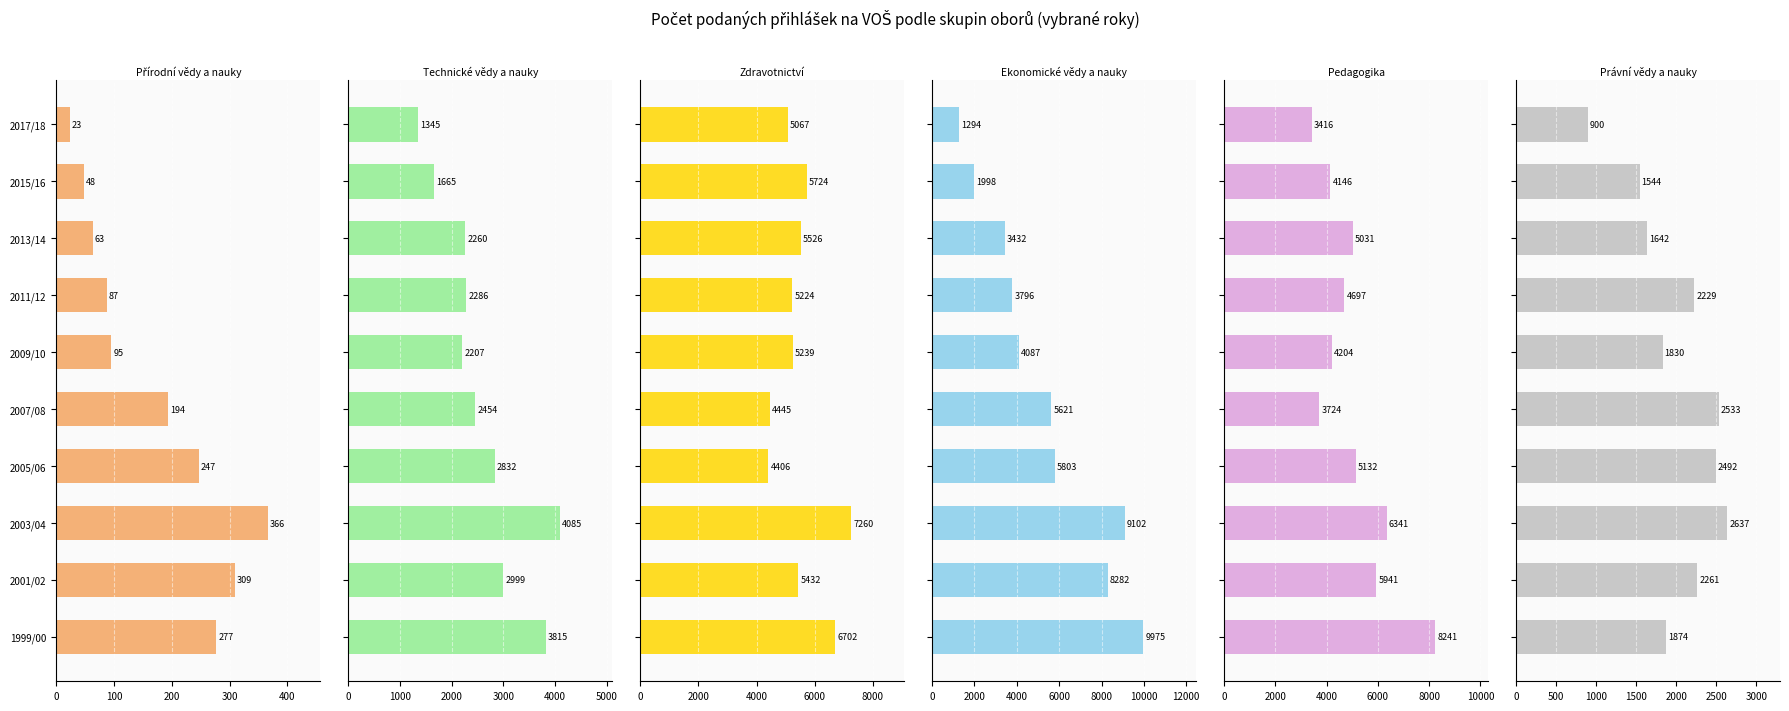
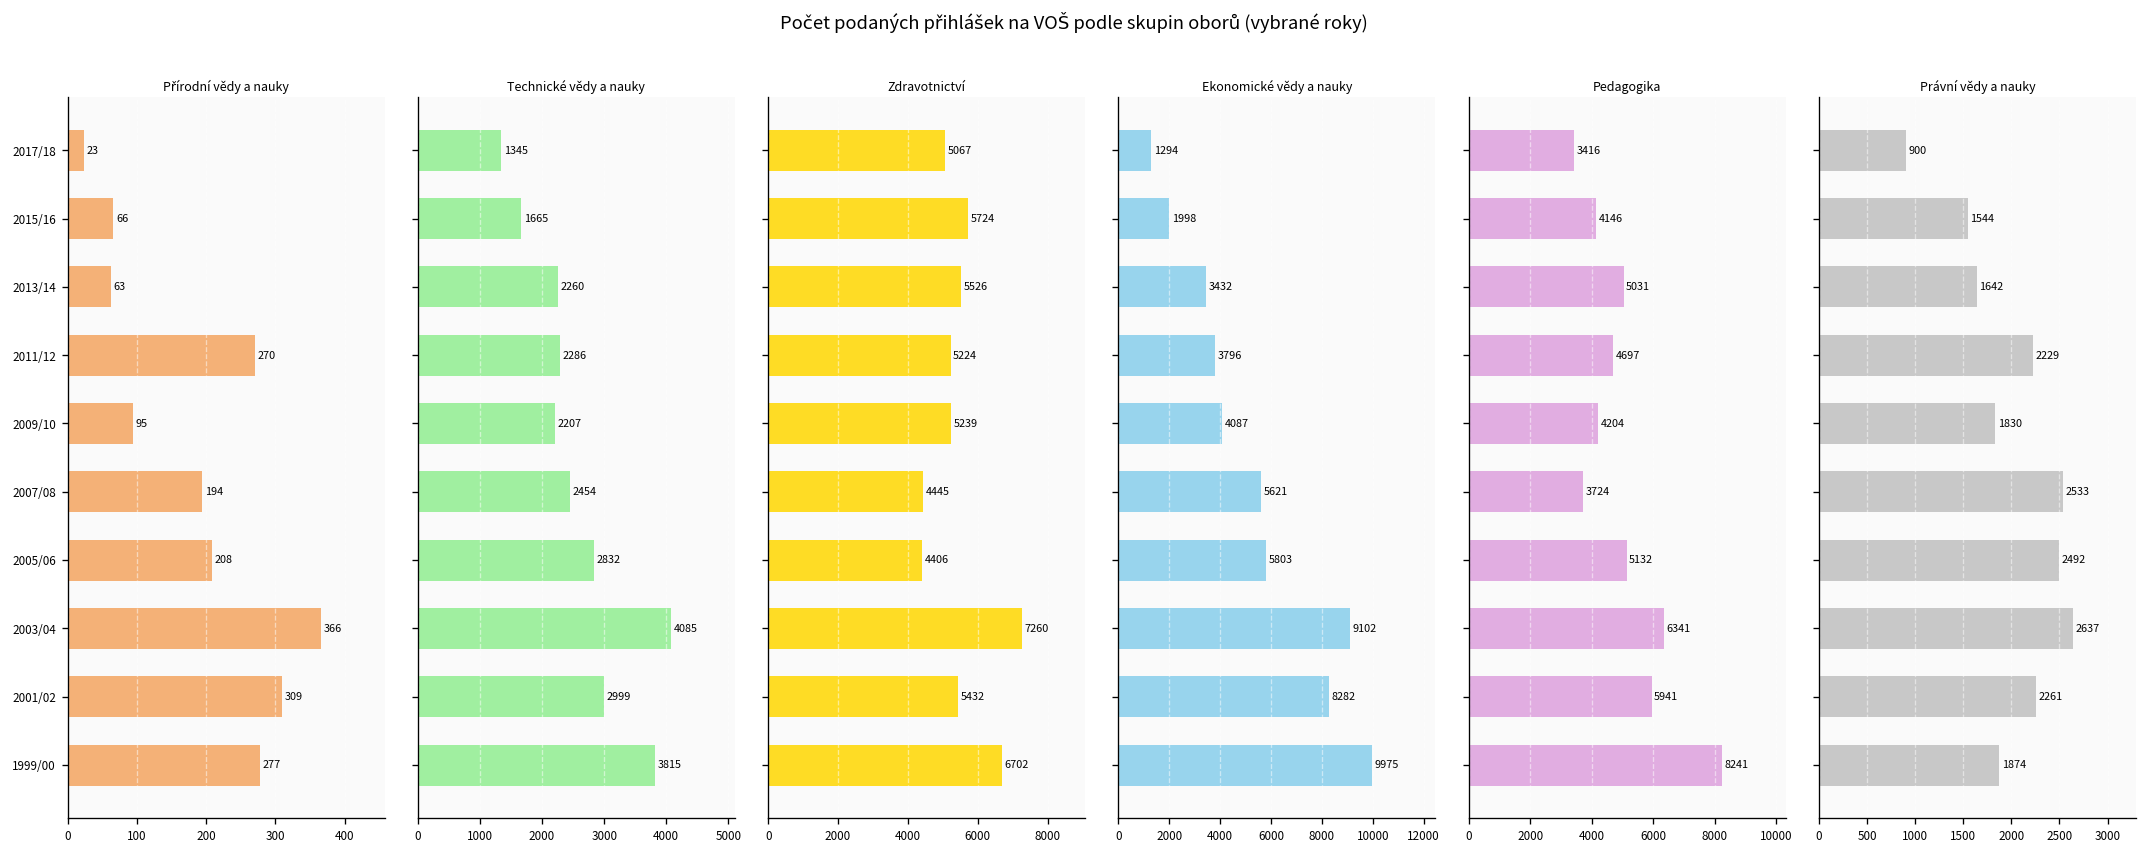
Přírodní vědy a nauky, 2015/16: 48 -> 66
Přírodní vědy a nauky, 2011/12: 87 -> 270
Přírodní vědy a nauky, 2005/06: 247 -> 208
